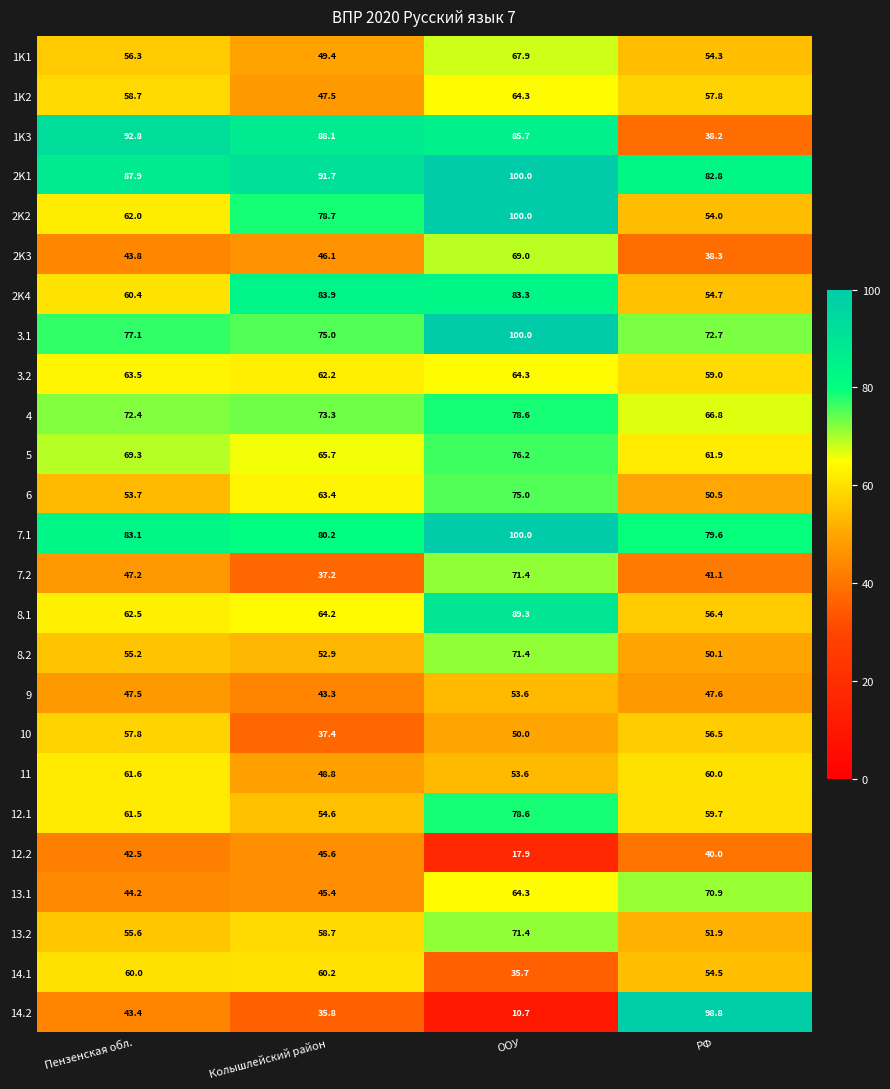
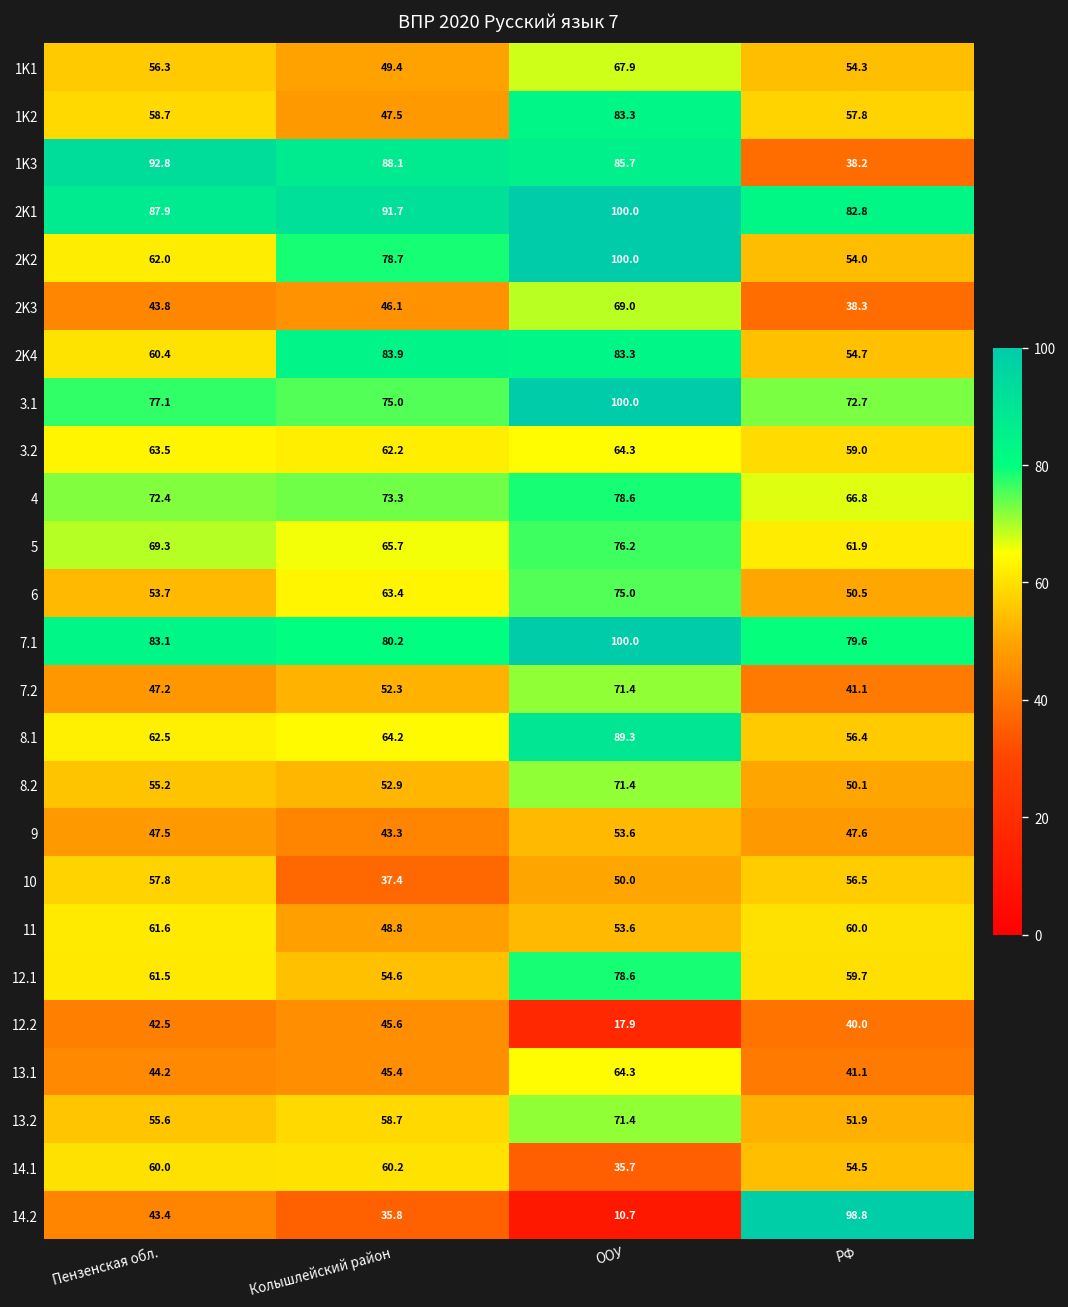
1K2, ООУ: 64.3 -> 83.3
7.2, Колышлейский район: 37.2 -> 52.3
13.1, РФ: 70.9 -> 41.1
